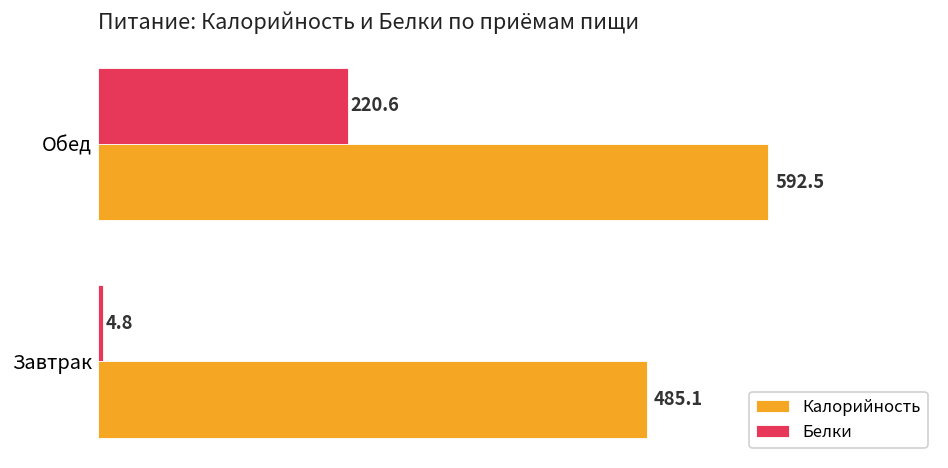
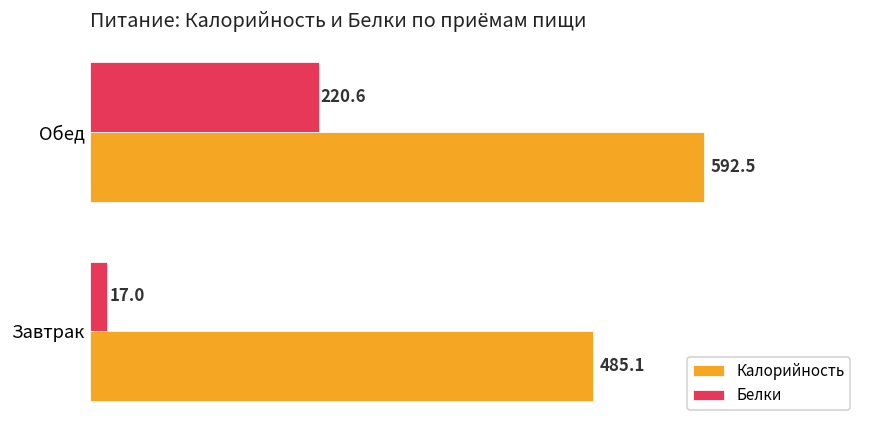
Белки, Завтрак: 4.8 -> 17.0
